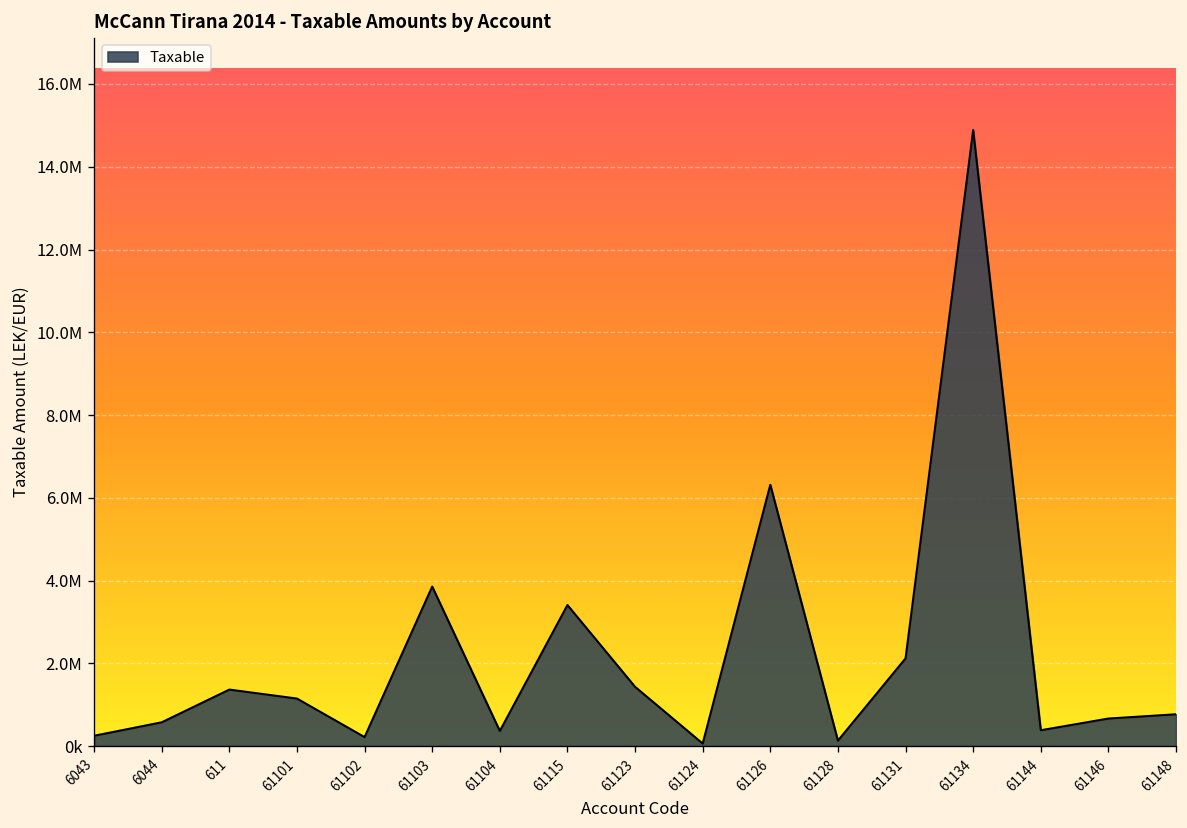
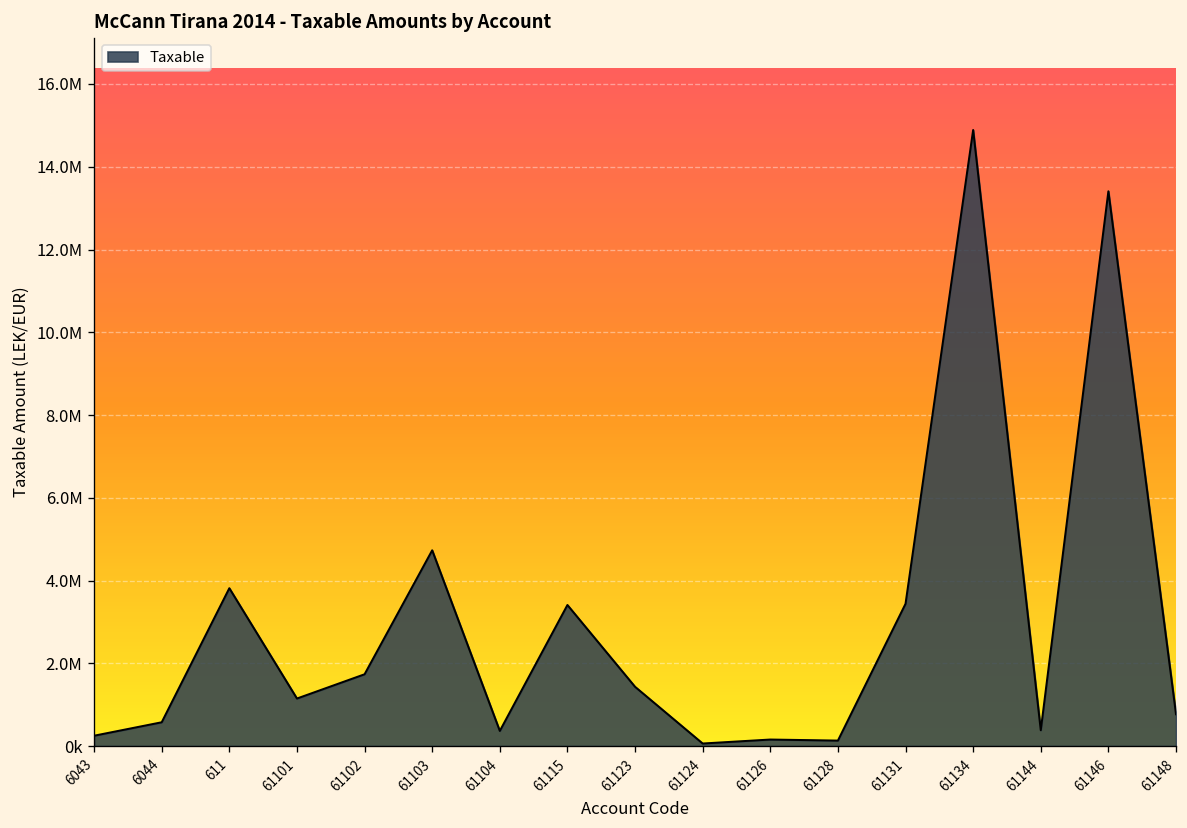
611: 1400000 -> 3800000
61102: 200000 -> 1700000
61103: 3900000 -> 4700000
61126: 6300000 -> 200000
61131: 2100000 -> 3400000
61146: 700000 -> 13400000
